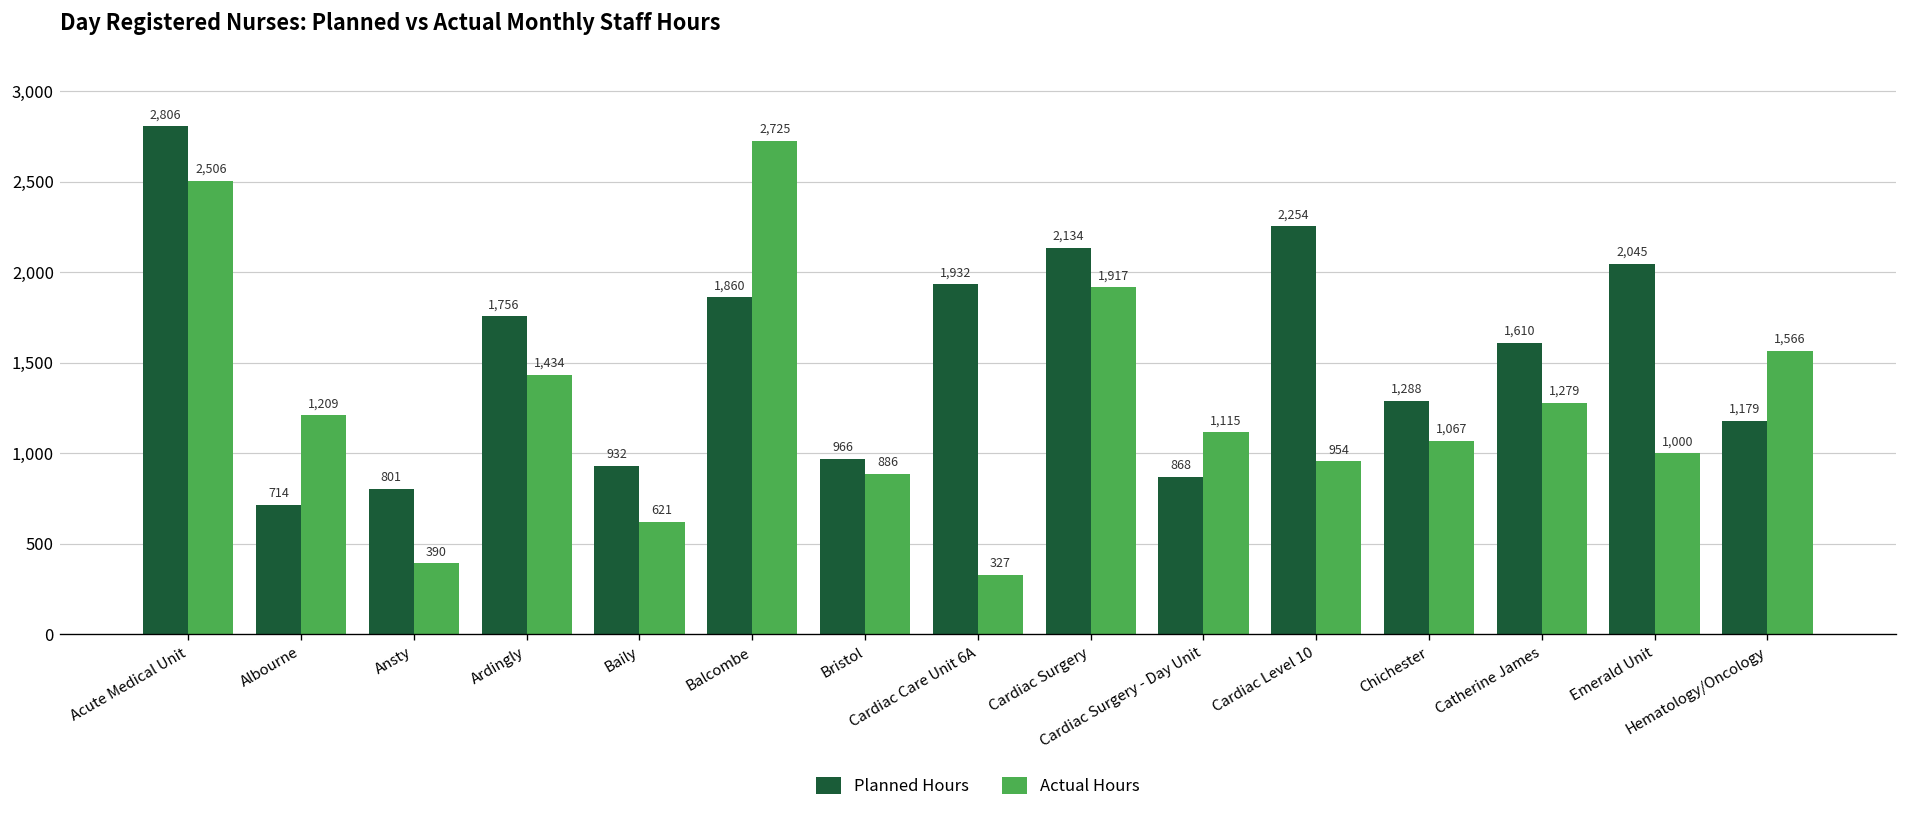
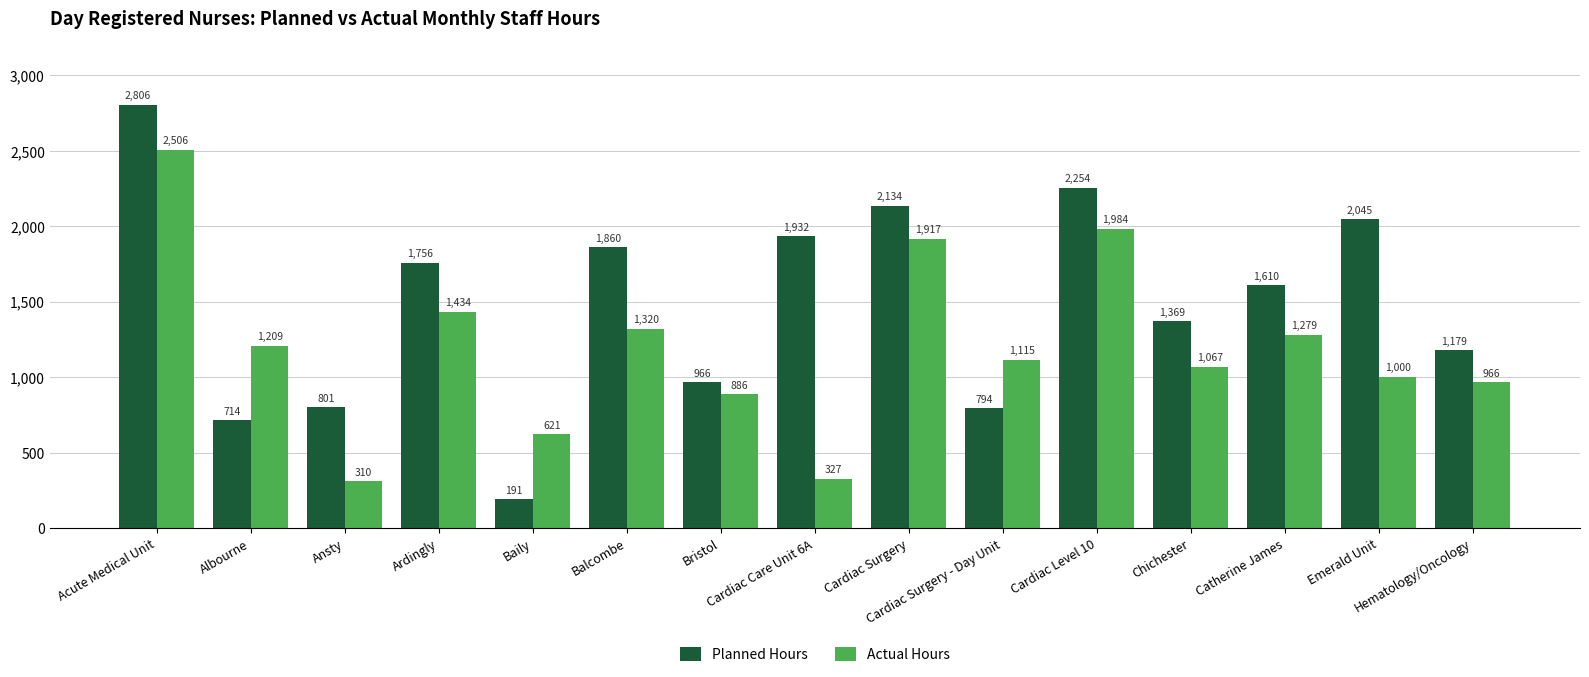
Actual Hours, Ansty: 390 -> 310
Planned Hours, Baily: 932 -> 191
Actual Hours, Balcombe: 2,725 -> 1,320
Planned Hours, Cardiac Surgery - Day Unit: 868 -> 794
Actual Hours, Cardiac Level 10: 954 -> 1,984
Planned Hours, Chichester: 1,288 -> 1,369
Actual Hours, Hematology/Oncology: 1,566 -> 966
